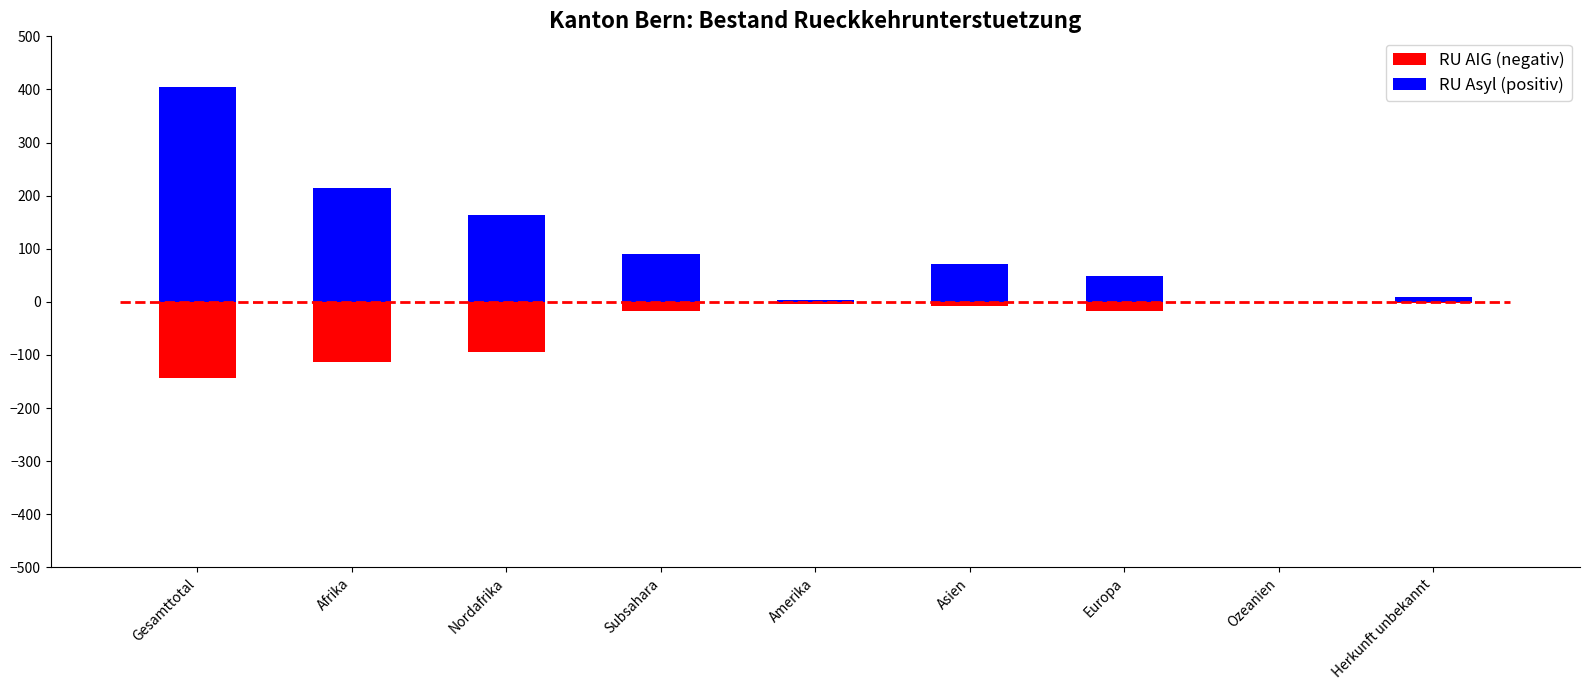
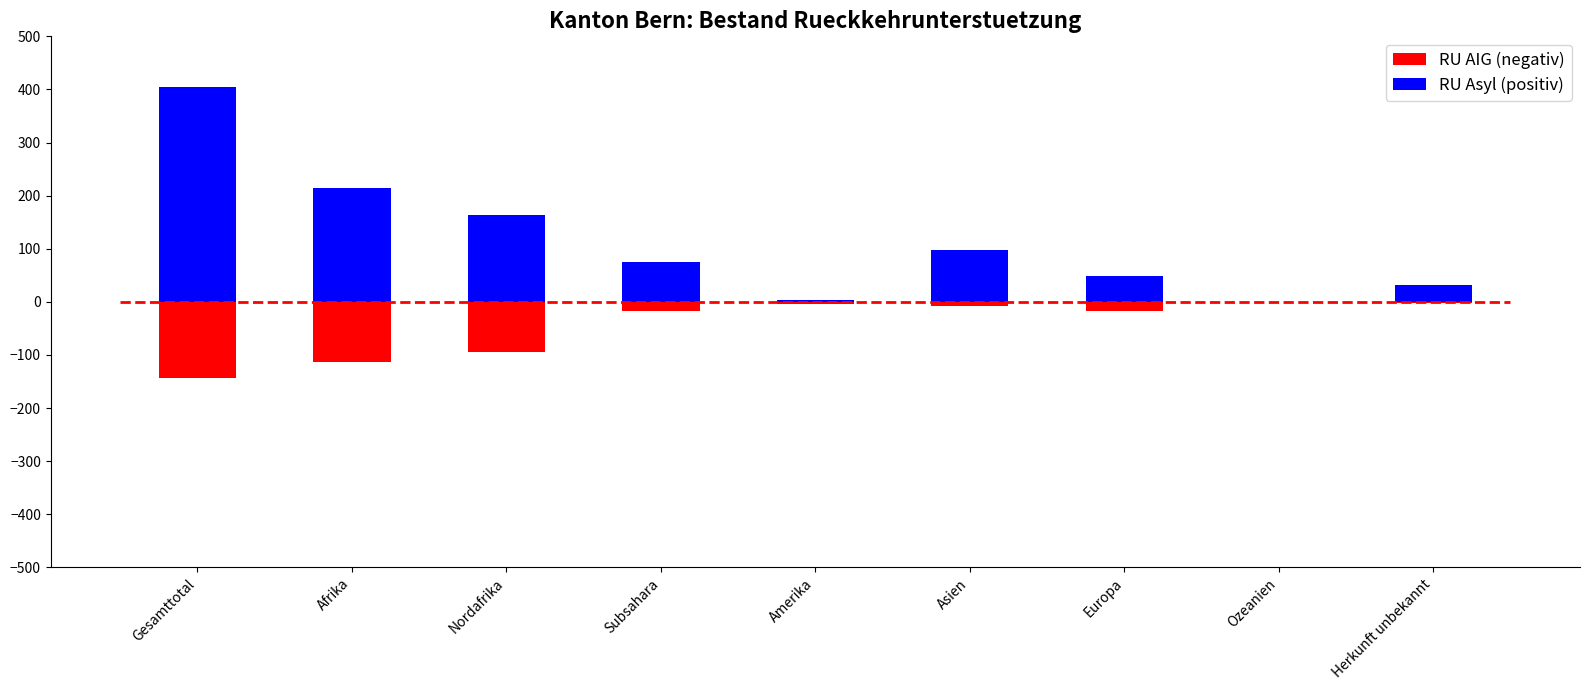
RU Asyl (positiv), Subsahara: 90 -> 80
RU Asyl (positiv), Asien: 70 -> 100
RU Asyl (positiv), Herkunft unbekannt: 10 -> 30
